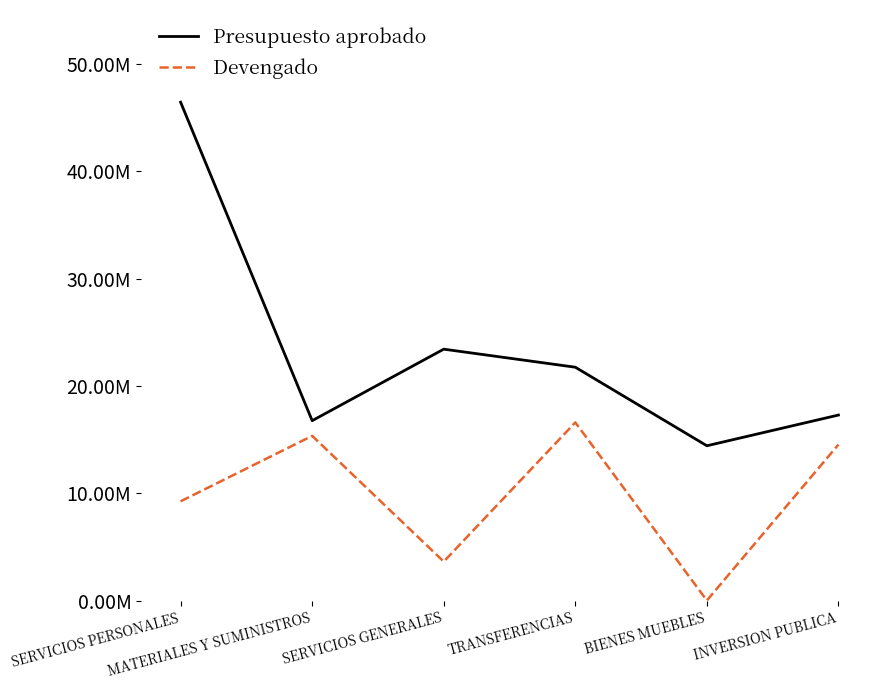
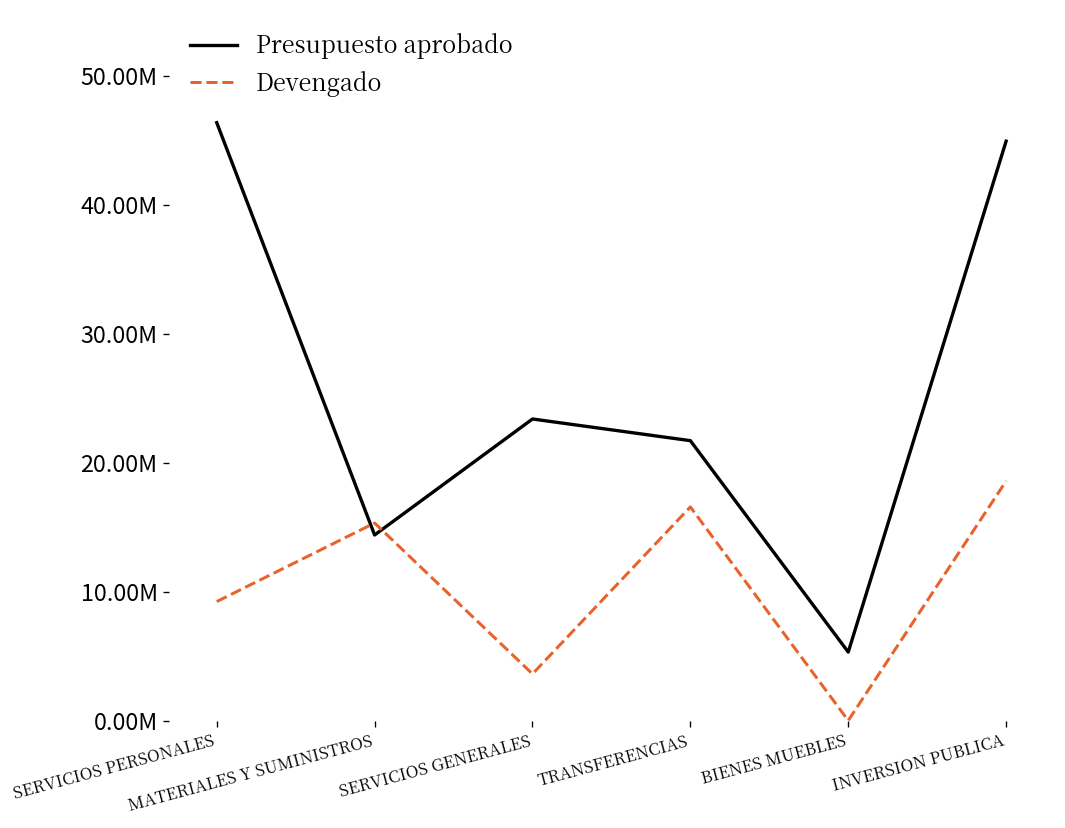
Presupuesto aprobado, MATERIALES Y SUMINISTROS: 16800000 -> 14400000
Presupuesto aprobado, BIENES MUEBLES: 14400000 -> 5300000
Presupuesto aprobado, INVERSION PUBLICA: 17300000 -> 45000000
Devengado, INVERSION PUBLICA: 14500000 -> 18600000
